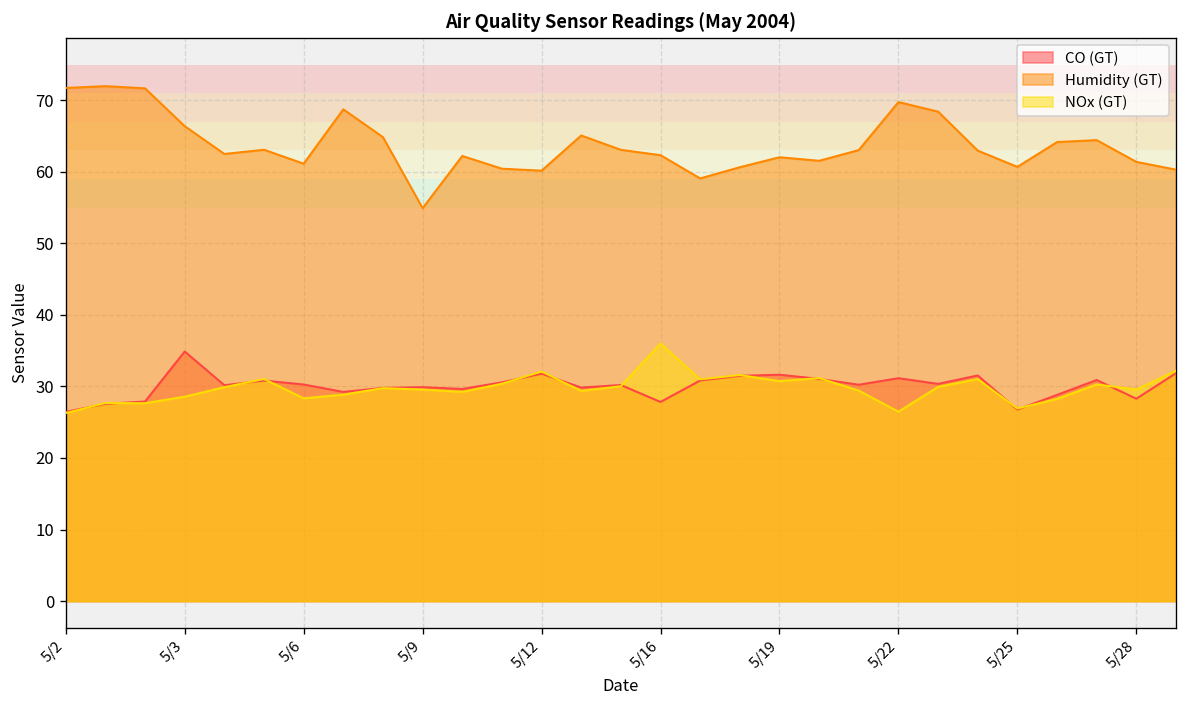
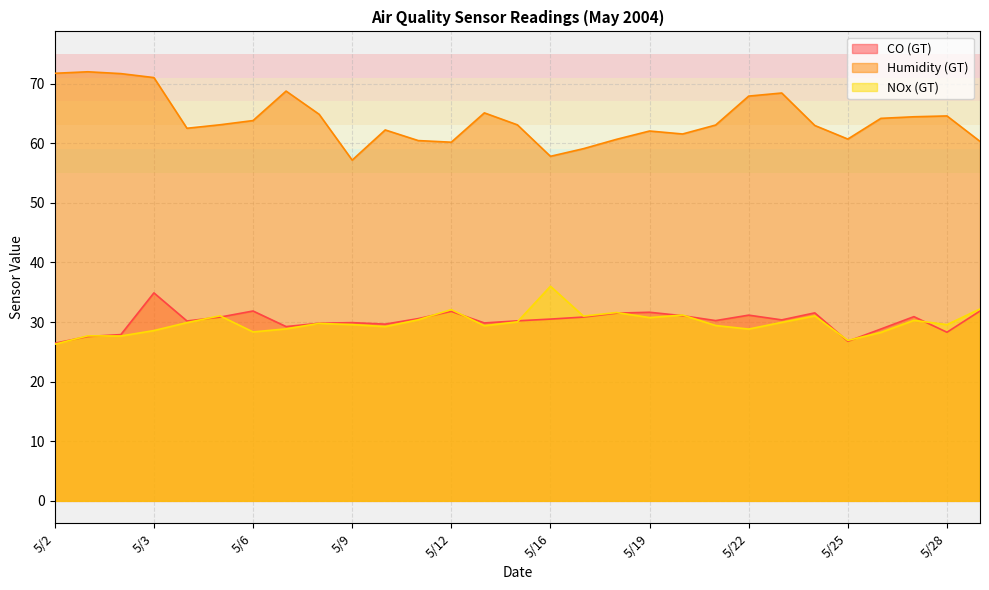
Humidity (GT), 5/3: 66 -> 71
CO (GT), 5/6: 30 -> 32
Humidity (GT), 5/6: 61 -> 64
Humidity (GT), 5/9: 55 -> 57
CO (GT), 5/16: 28 -> 30
Humidity (GT), 5/16: 62 -> 58
Humidity (GT), 5/22: 70 -> 68
NOx (GT), 5/22: 26 -> 29
Humidity (GT), 5/28: 61 -> 65
